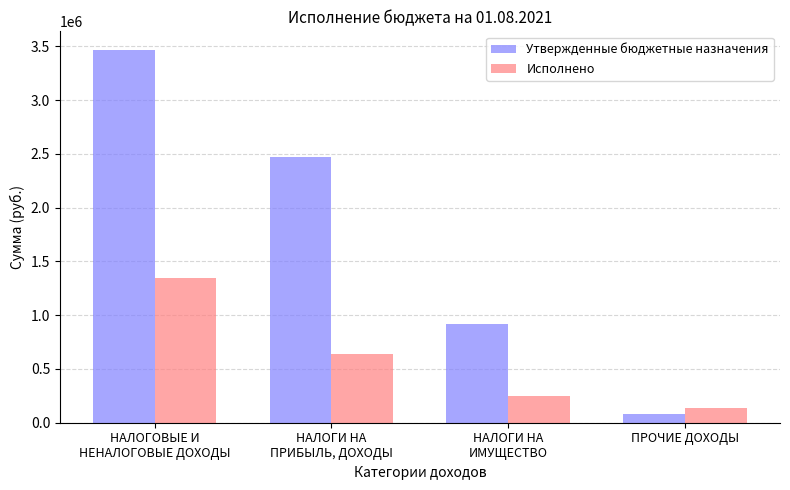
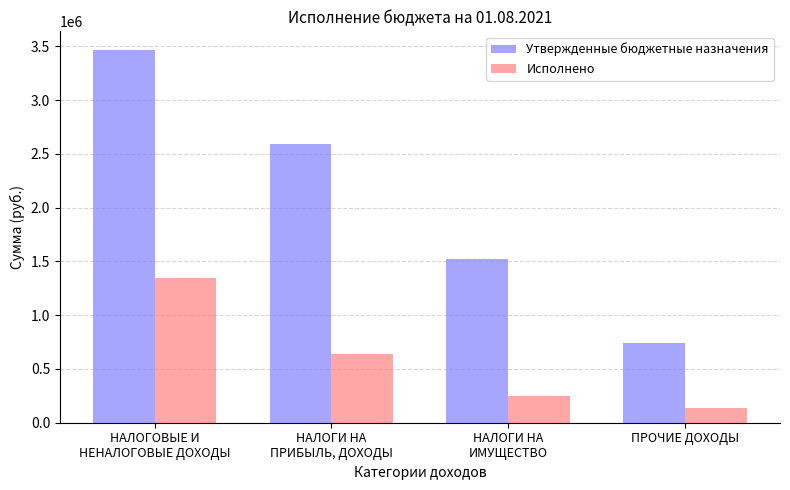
Утвержденные бюджетные назначения, НАЛОГИ НА ПРИБЫЛЬ, ДОХОДЫ: 2470000 -> 2590000
Утвержденные бюджетные назначения, НАЛОГИ НА ИМУЩЕСТВО: 920000 -> 1530000
Утвержденные бюджетные назначения, ПРОЧИЕ ДОХОДЫ: 80000 -> 740000
